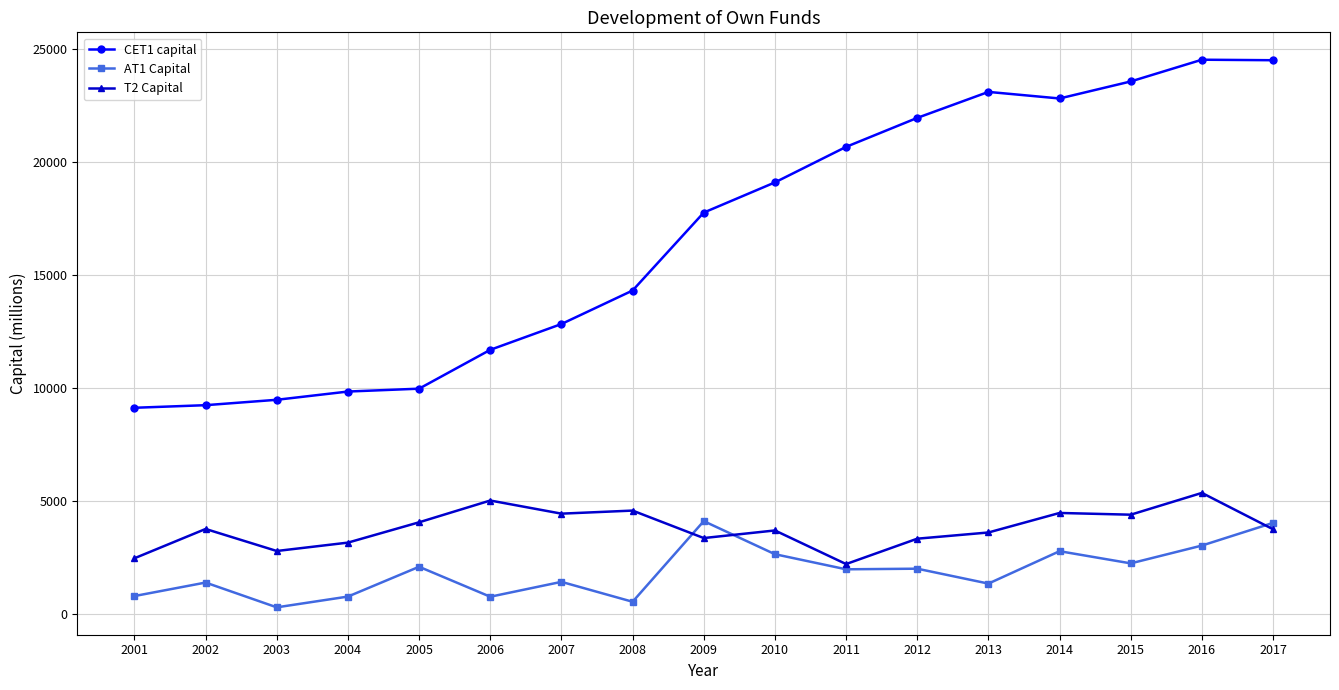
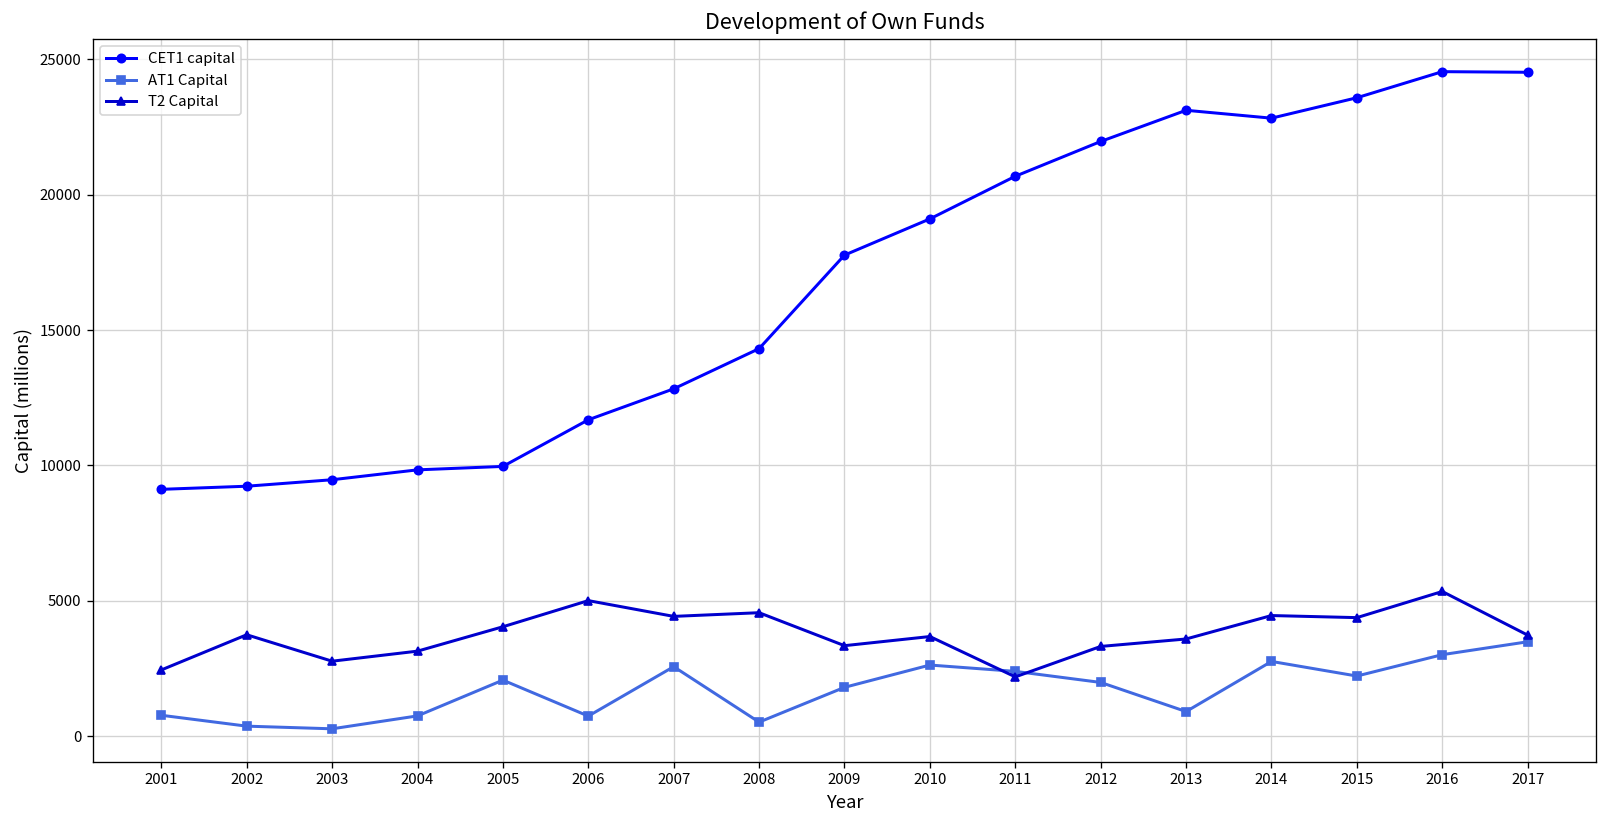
AT1 Capital, 2002: 1400 -> 400
AT1 Capital, 2007: 1400 -> 2600
AT1 Capital, 2009: 4100 -> 1800
AT1 Capital, 2011: 2000 -> 2400
AT1 Capital, 2013: 1300 -> 900
AT1 Capital, 2017: 4000 -> 3500
